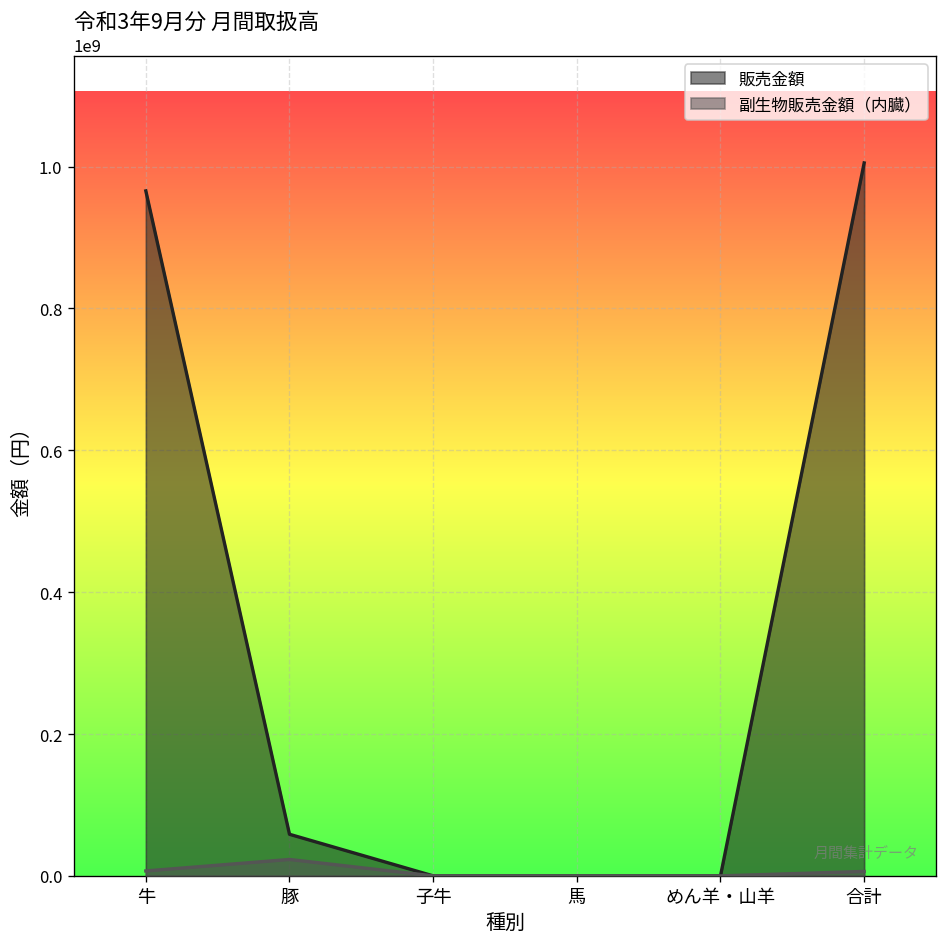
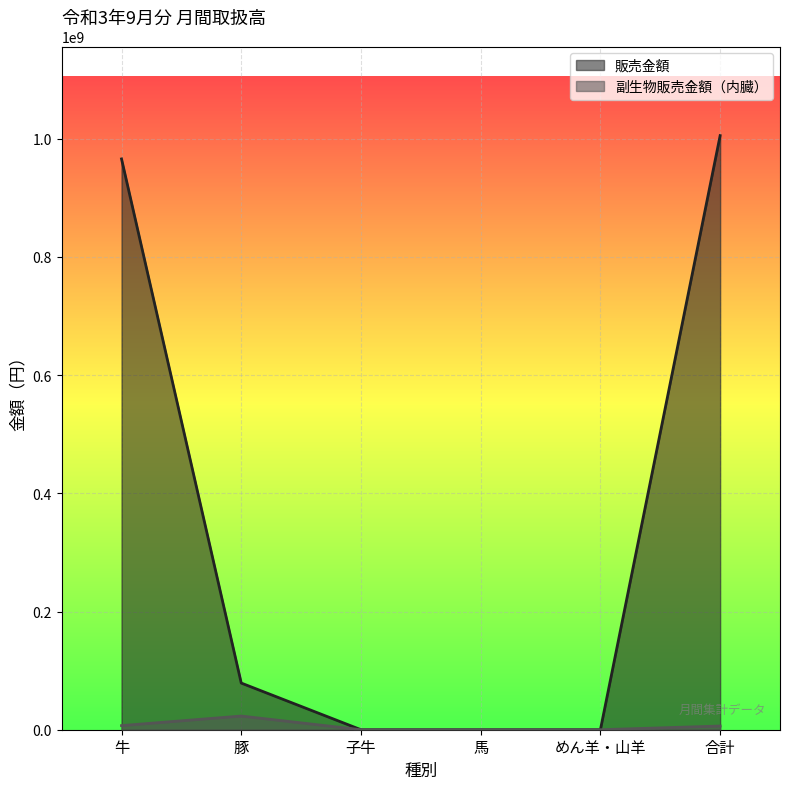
販売金額, 豚: 60000000 -> 80000000
